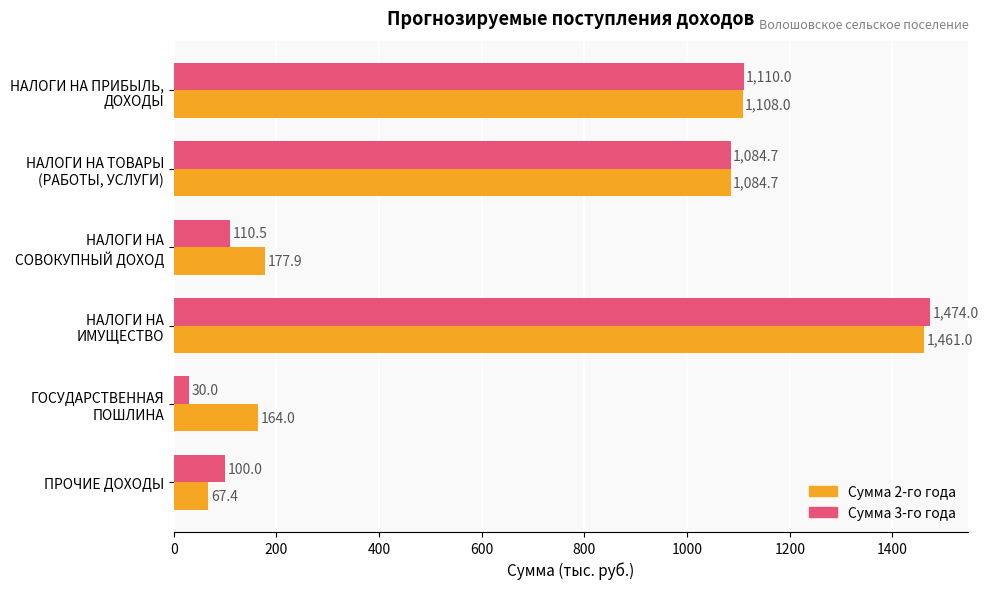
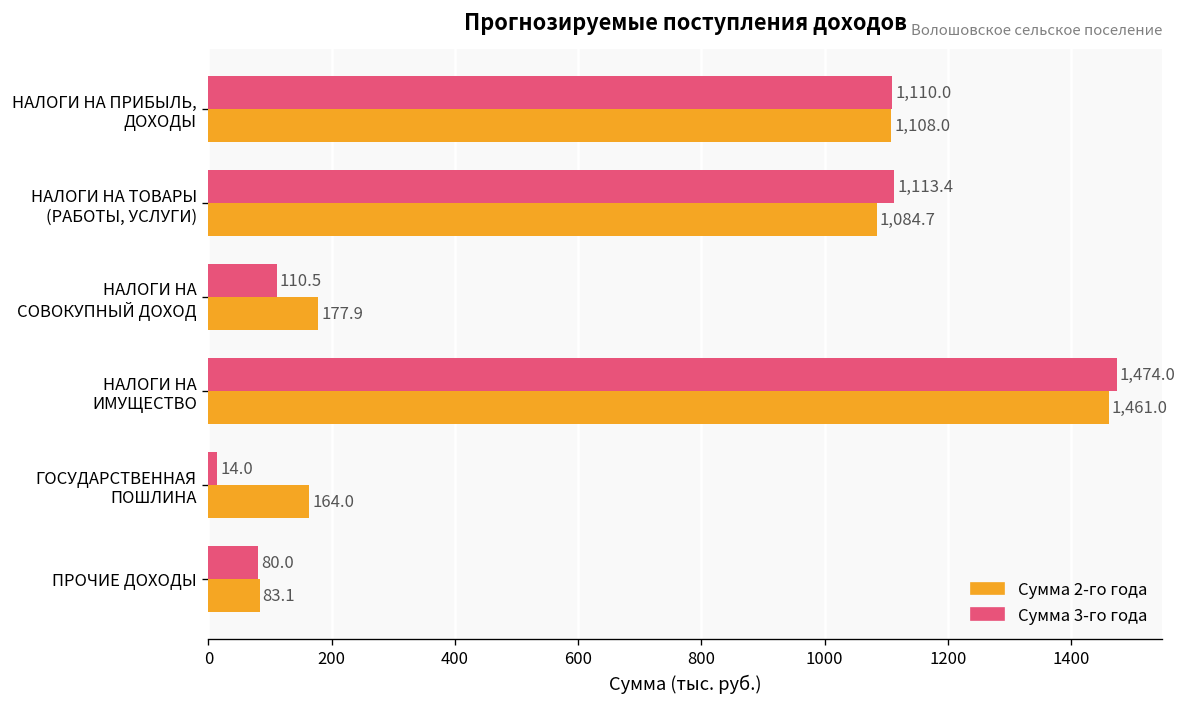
Сумма 3-го года, НАЛОГИ НА ТОВАРЫ (РАБОТЫ, УСЛУГИ): 1,084.7 -> 1,113.4
Сумма 3-го года, ГОСУДАРСТВЕННАЯ ПОШЛИНА: 30.0 -> 14.0
Сумма 3-го года, ПРОЧИЕ ДОХОДЫ: 100.0 -> 80.0
Сумма 2-го года, ПРОЧИЕ ДОХОДЫ: 67.4 -> 83.1
